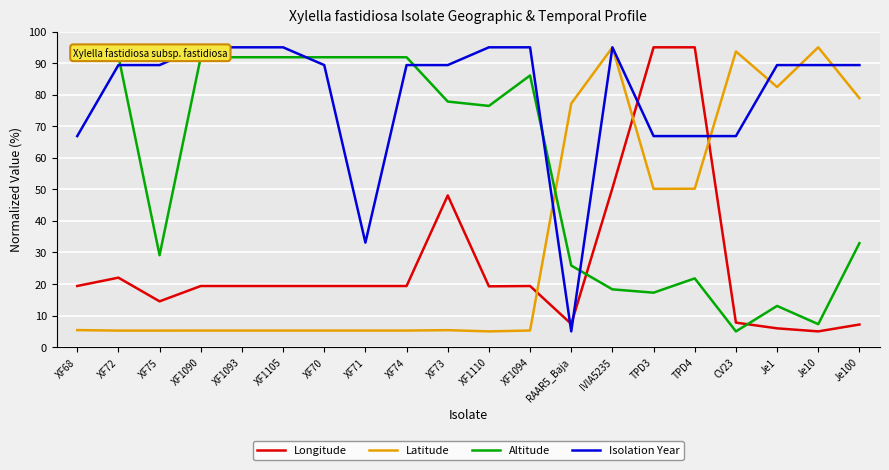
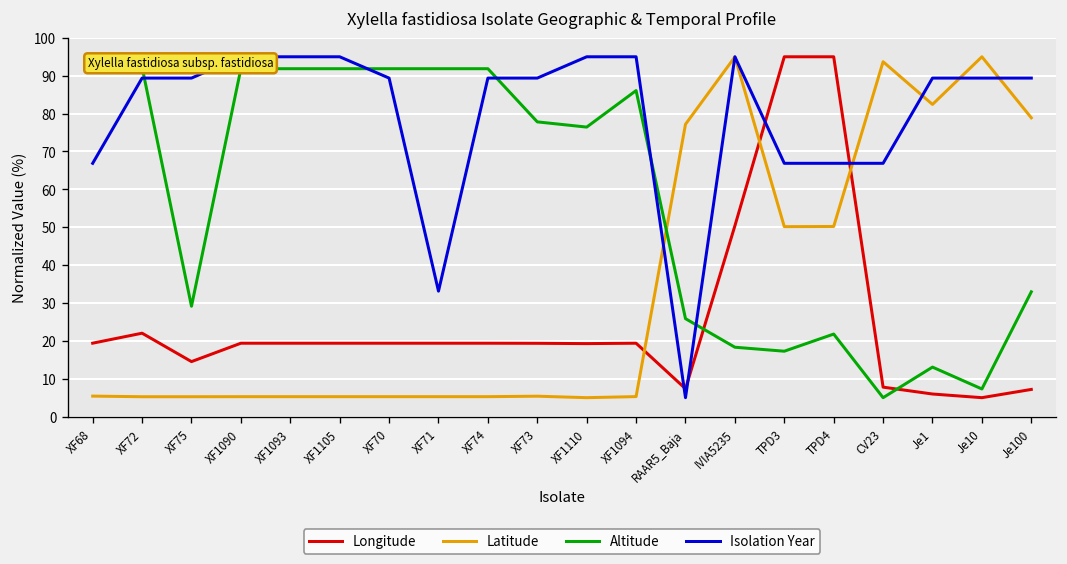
Longitude, XF73: 48 -> 19
